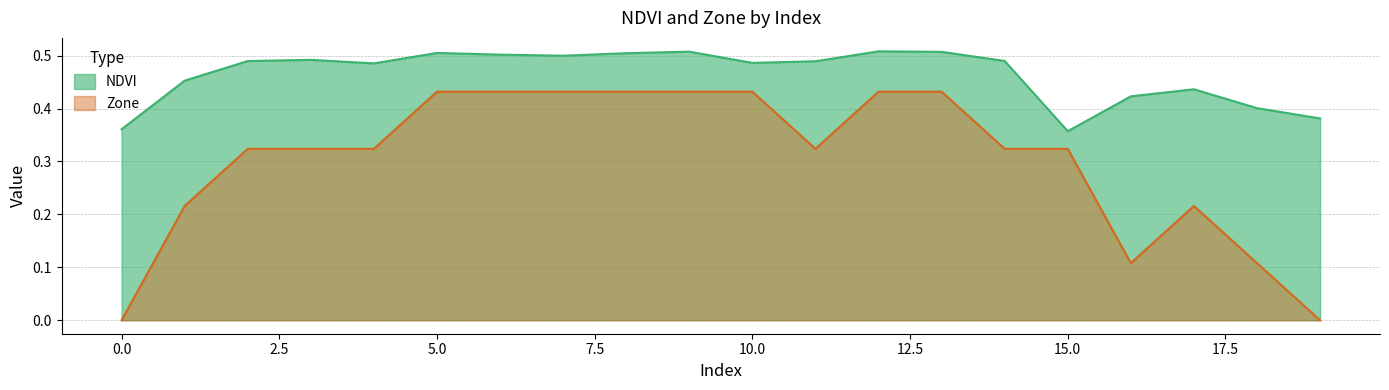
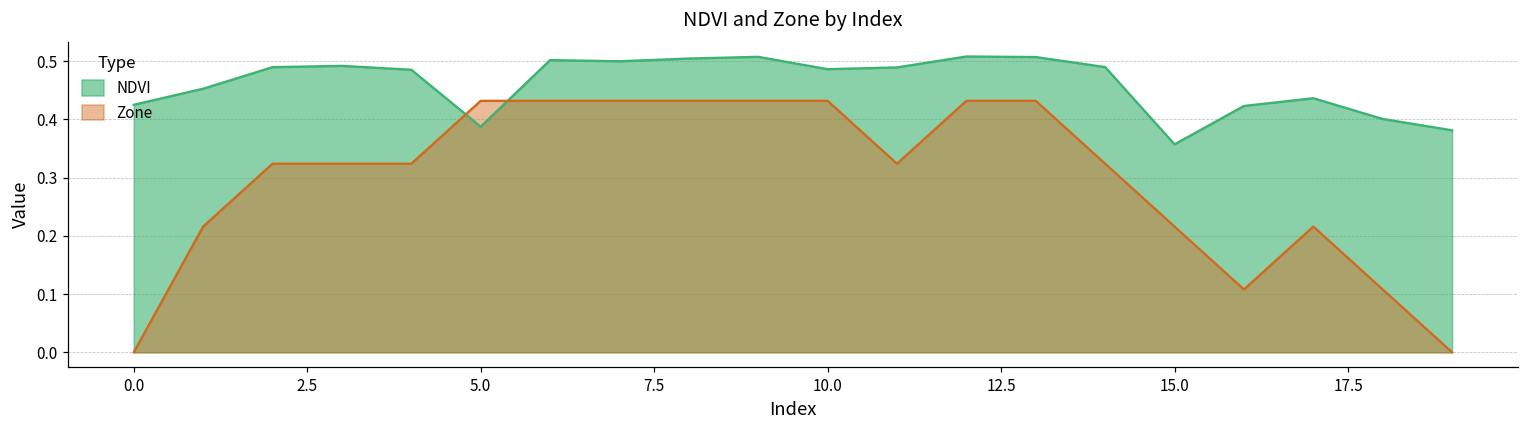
NDVI, 0.0: 0.36 -> 0.43
NDVI, 5.0: 0.51 -> 0.39
Zone, 15.0: 0.32 -> 0.22
